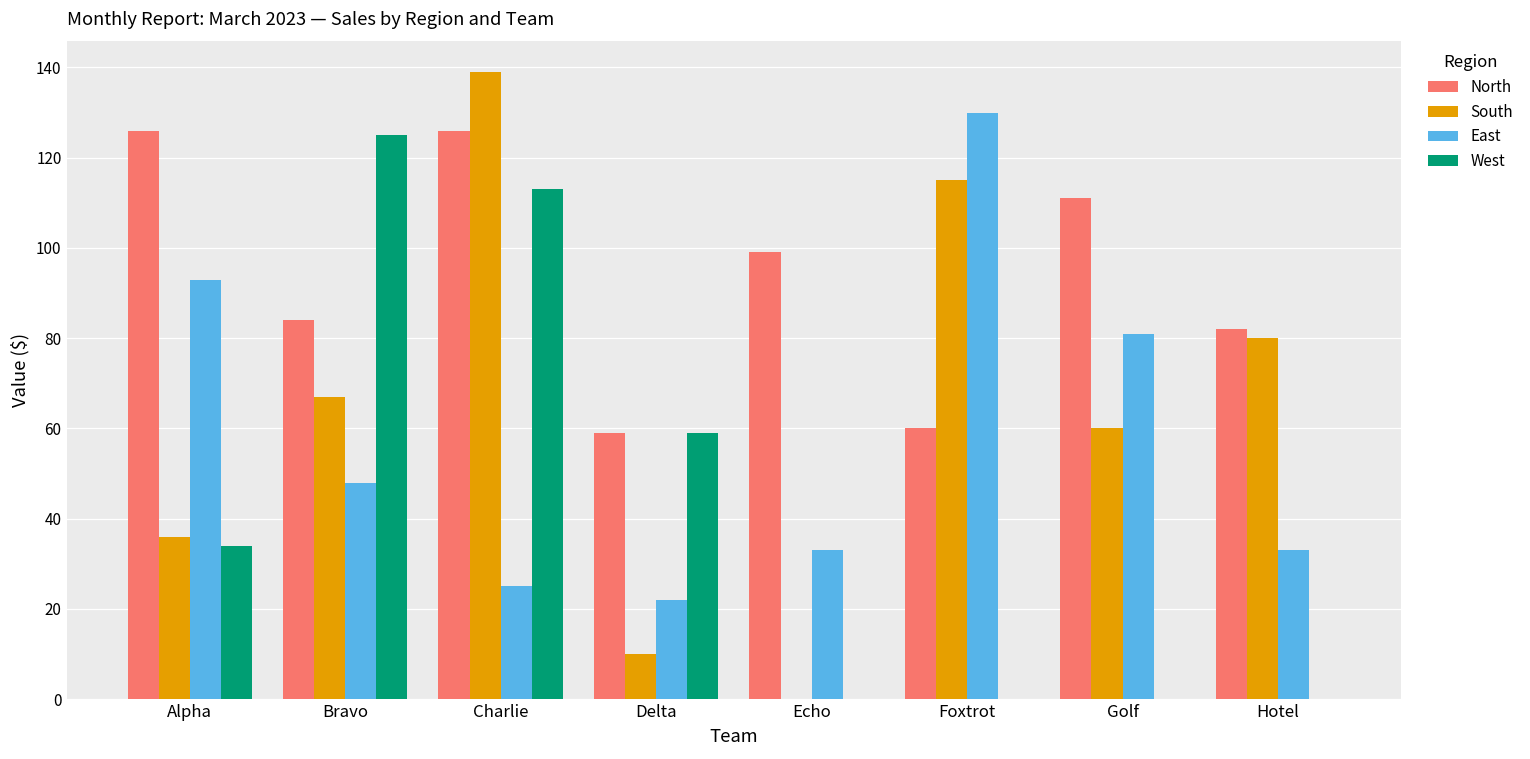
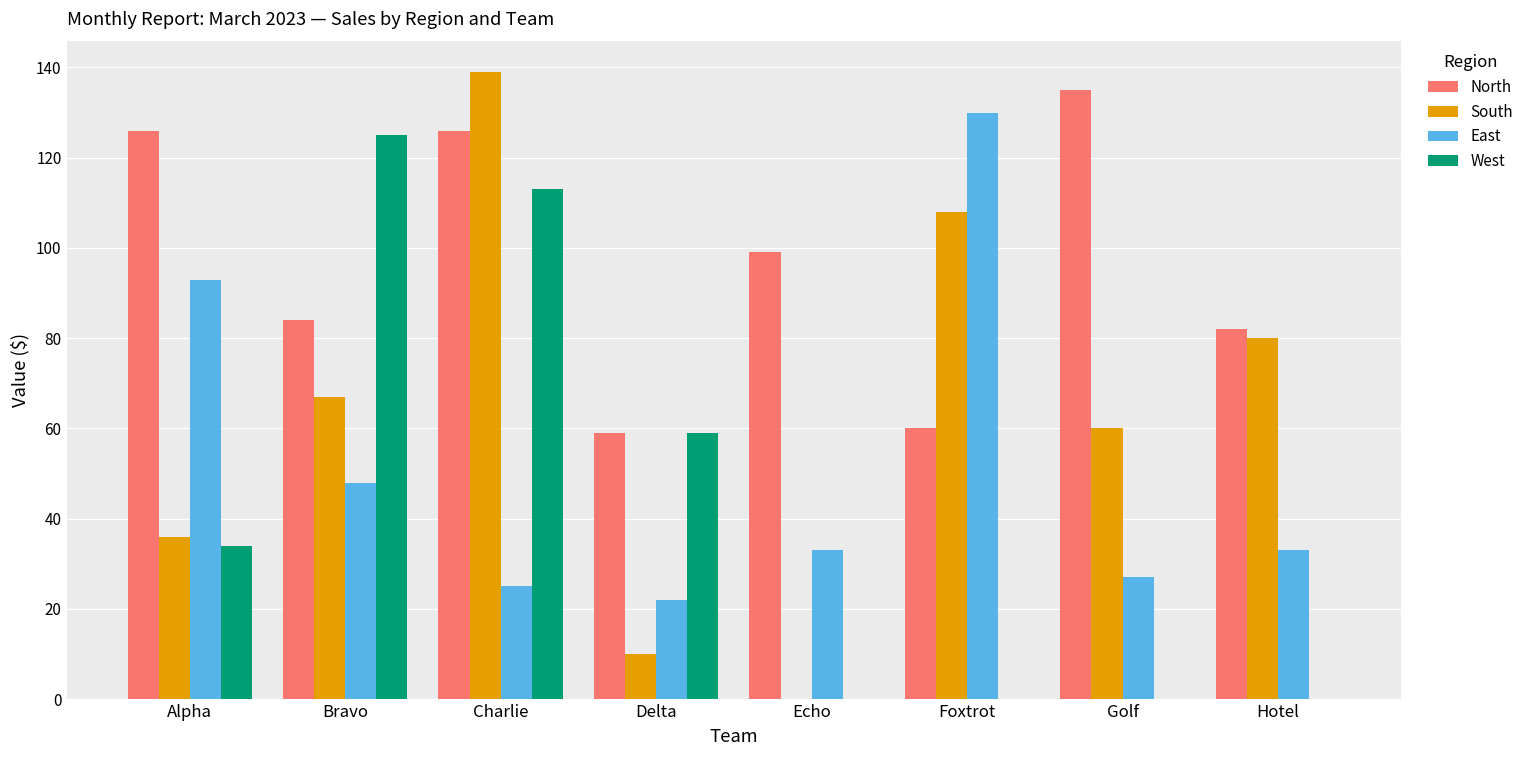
South, Foxtrot: 115 -> 108
North, Golf: 111 -> 135
East, Golf: 81 -> 27
